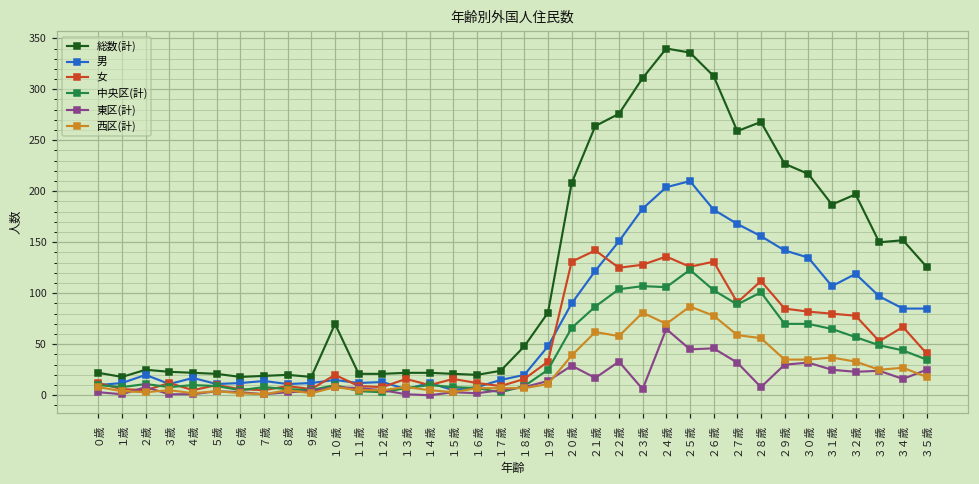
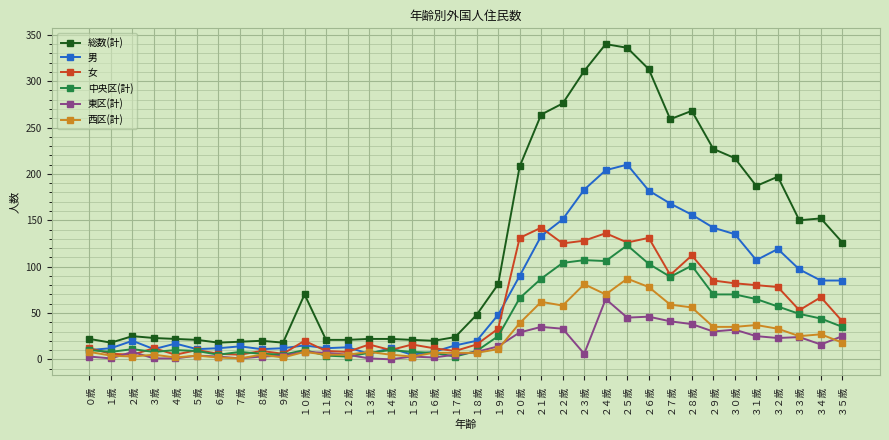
男, ２１歳: 120 -> 130
東区(計), ２１歳: 20 -> 40
東区(計), ２７歳: 30 -> 40
東区(計), ２８歳: 10 -> 40
